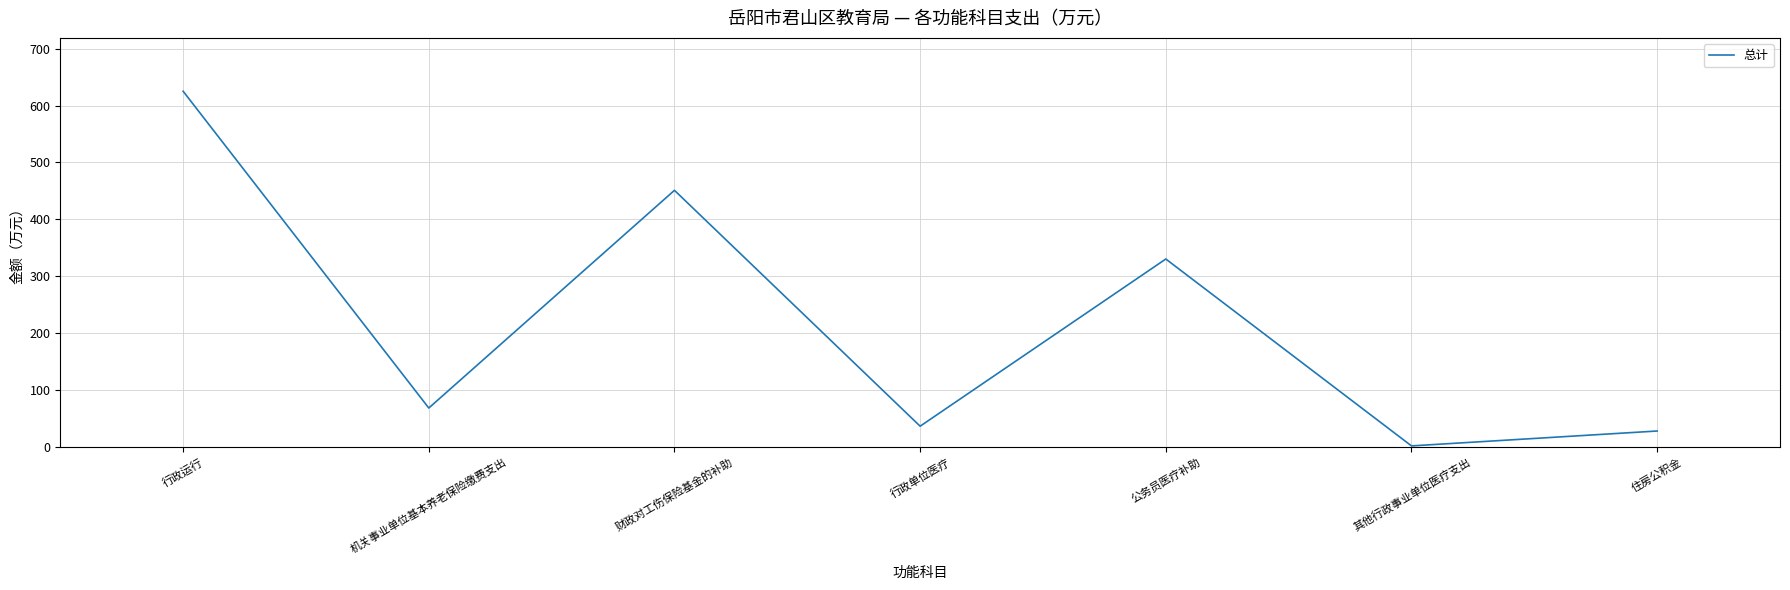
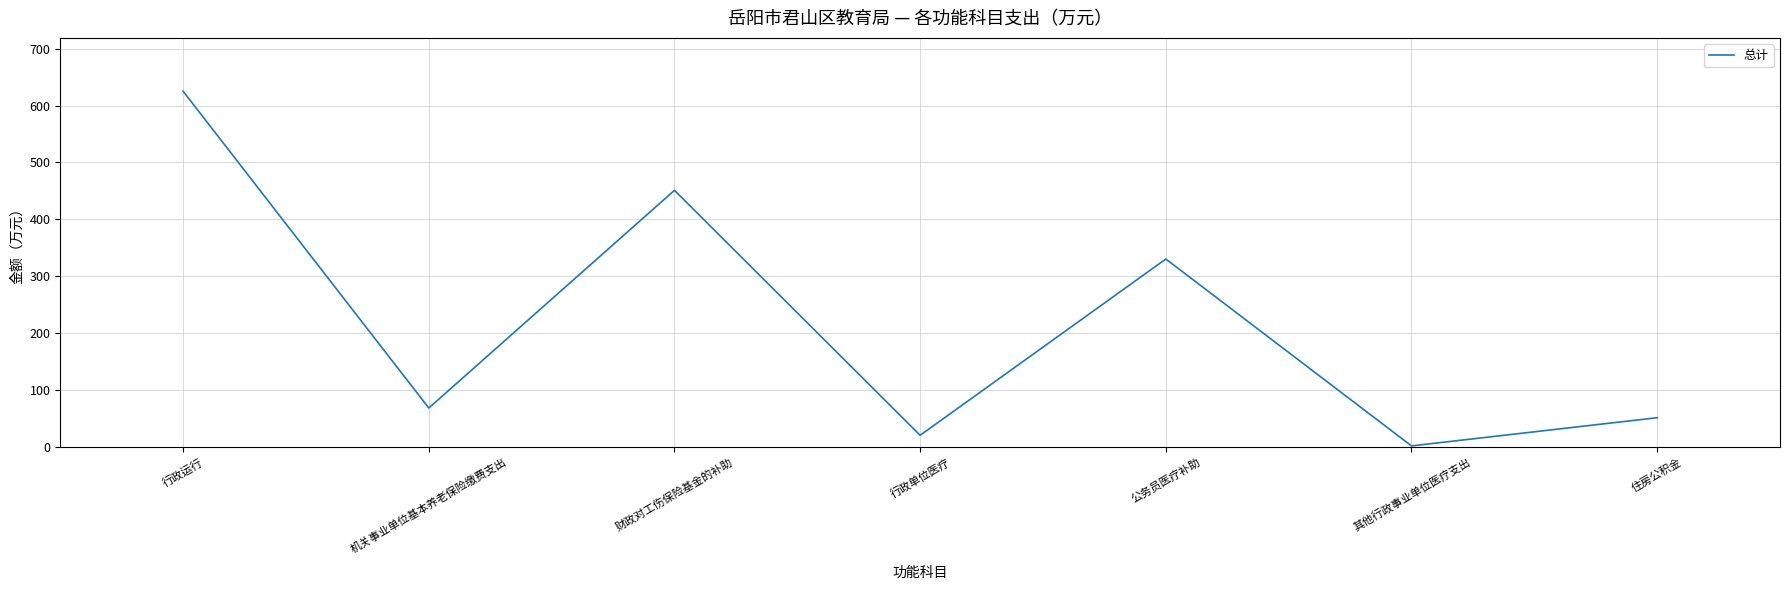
行政单位医疗: 40 -> 20
住房公积金: 30 -> 50
